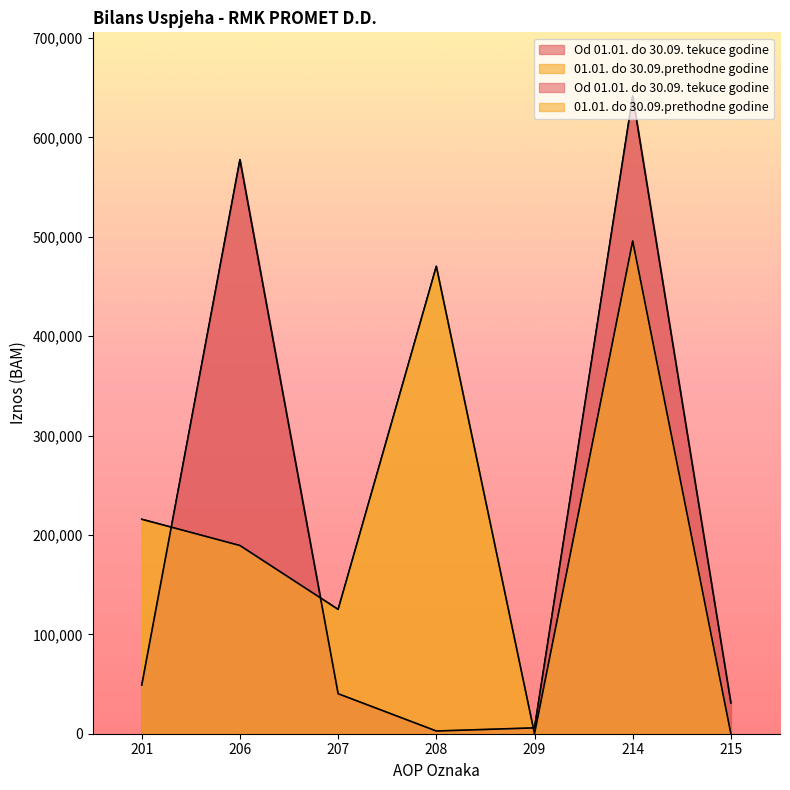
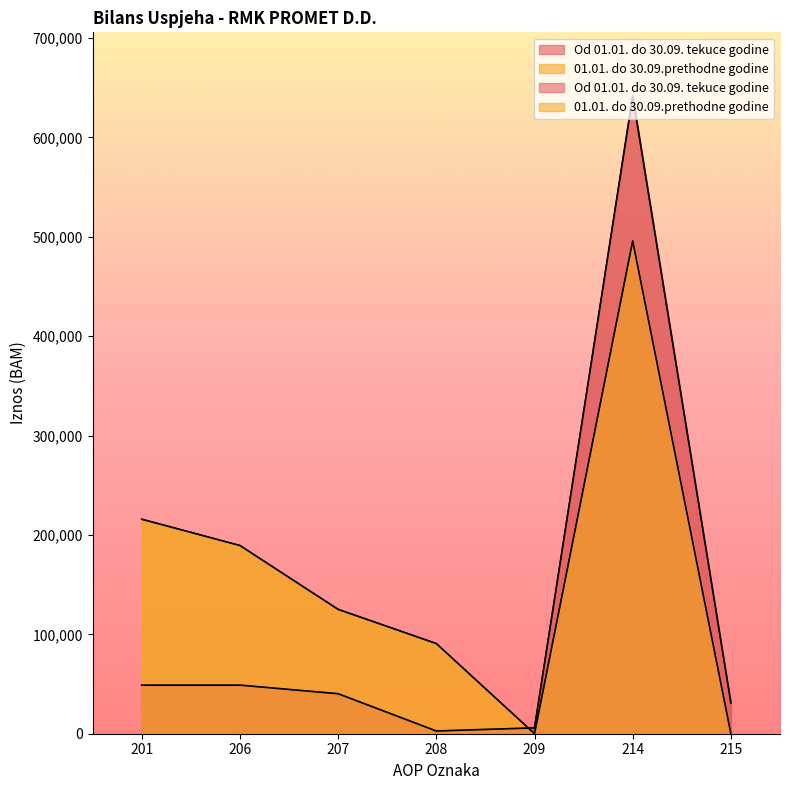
Od 01.01. do 30.09. tekuce godine, 206: 580,000 -> 50,000
01.01. do 30.09.prethodne godine, 208: 470,000 -> 90,000
